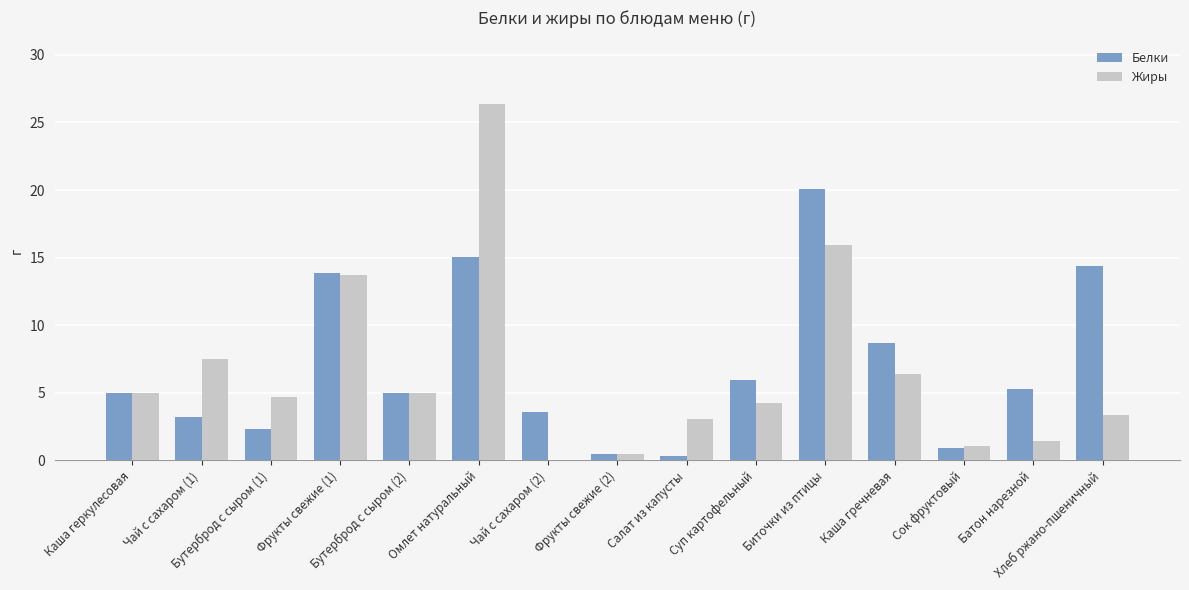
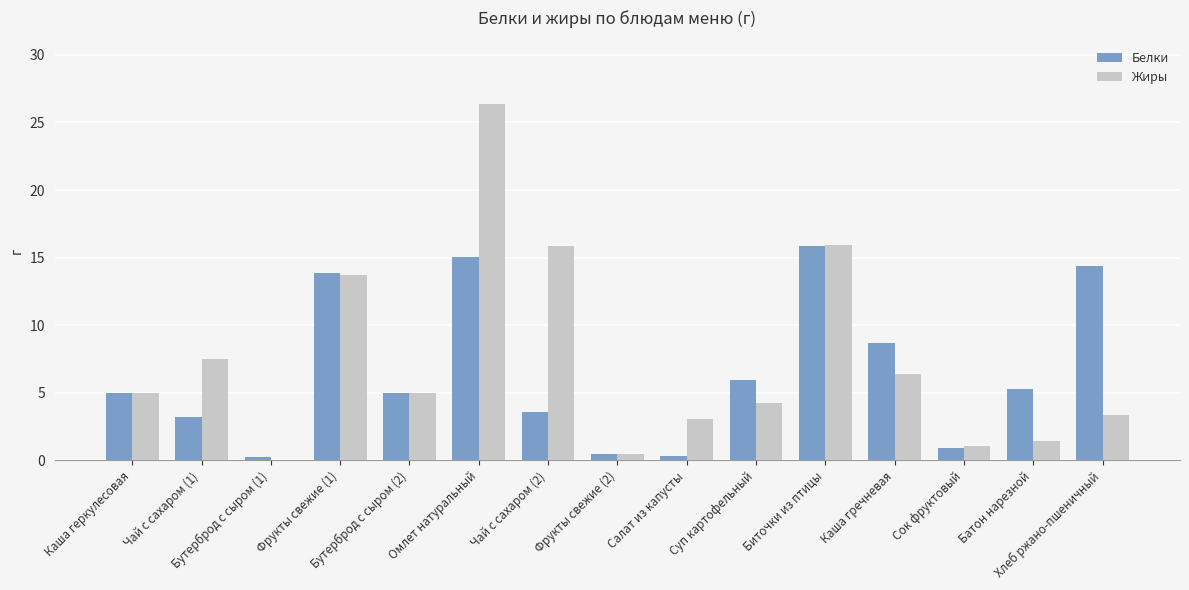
Белки, Бутерброд с сыром (1): 2.3 -> 0.3
Жиры, Бутерброд с сыром (1): 4.7 -> 0.0
Жиры, Чай с сахаром (2): 0.0 -> 15.9
Белки, Биточки из птицы: 20.1 -> 15.9
